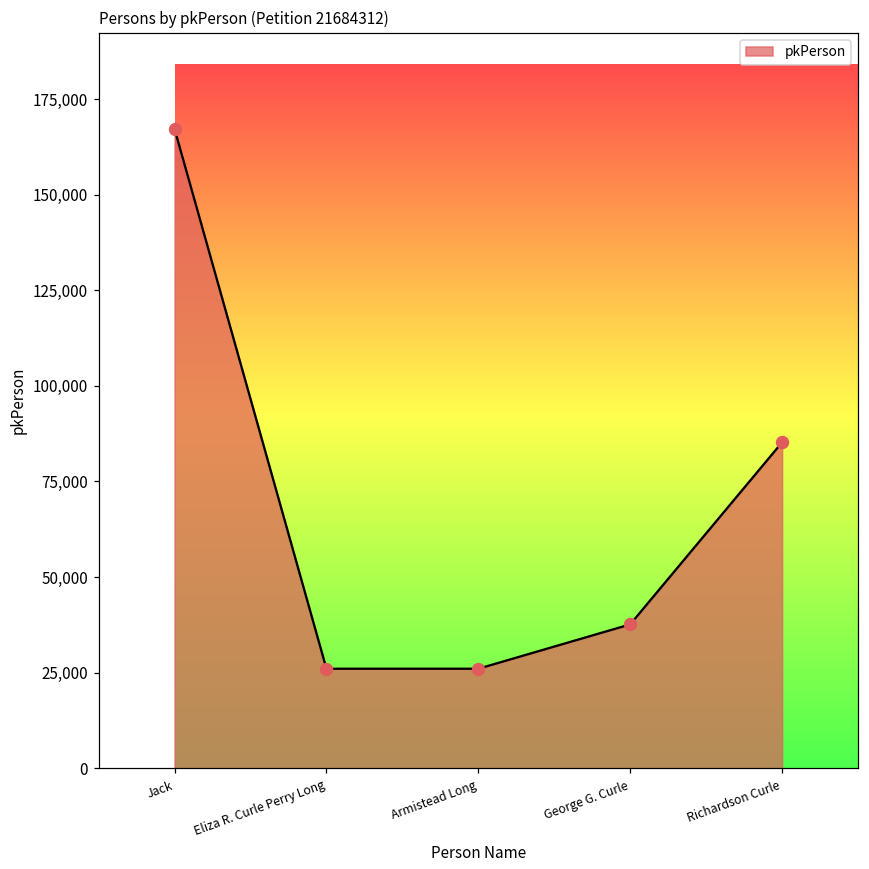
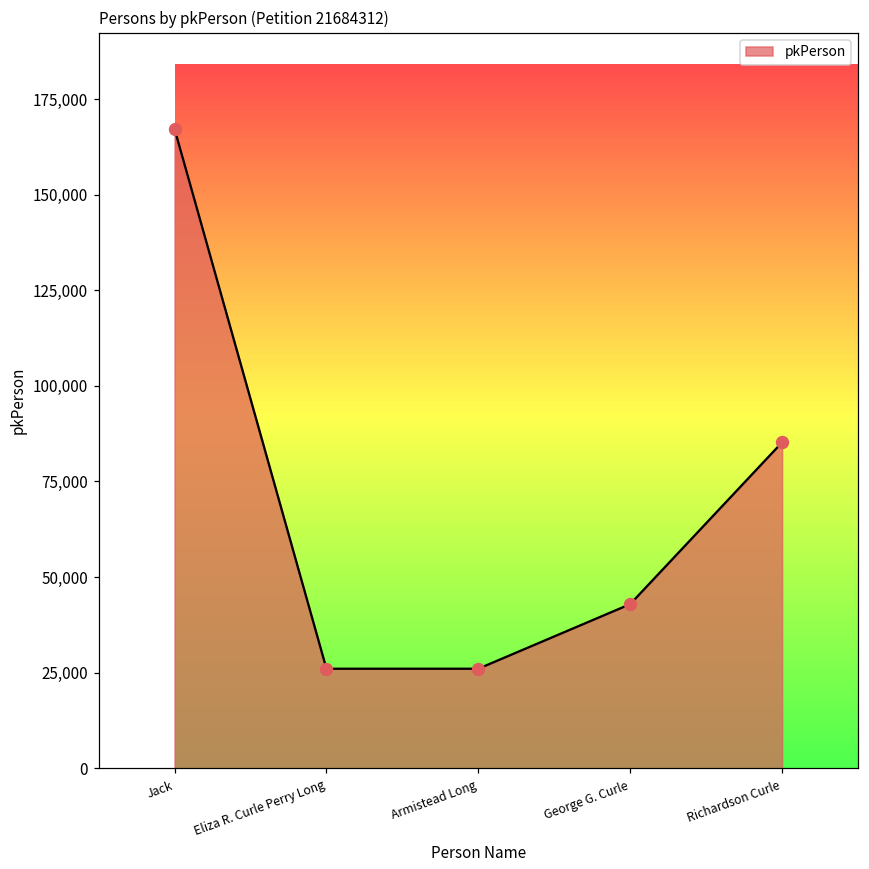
George G. Curle: 38,000 -> 43,000
